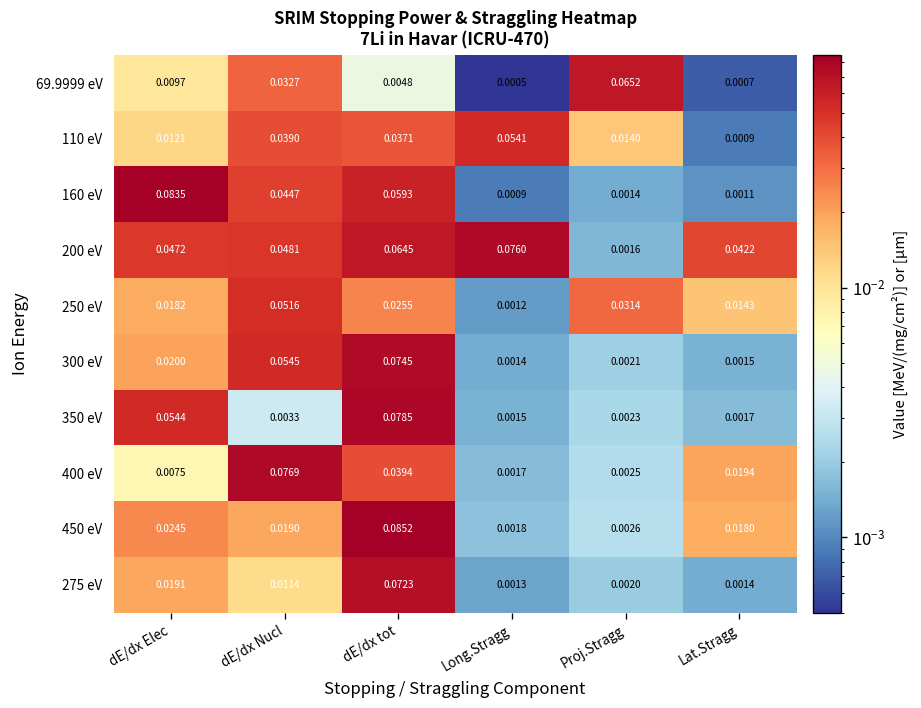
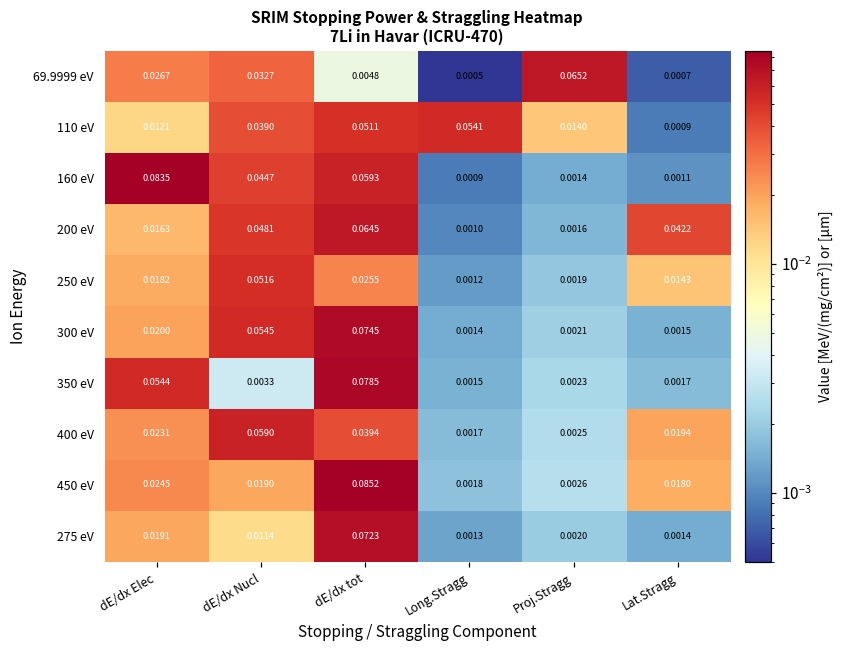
69.9999 eV, dE/dx Elec: 0.0097 -> 0.0267
110 eV, dE/dx tot: 0.0371 -> 0.0511
200 eV, dE/dx Elec: 0.0472 -> 0.0163
200 eV, Long.Stragg: 0.0760 -> 0.0010
250 eV, Proj.Stragg: 0.0314 -> 0.0019
400 eV, dE/dx Elec: 0.0075 -> 0.0231
400 eV, dE/dx Nucl: 0.0769 -> 0.0590
